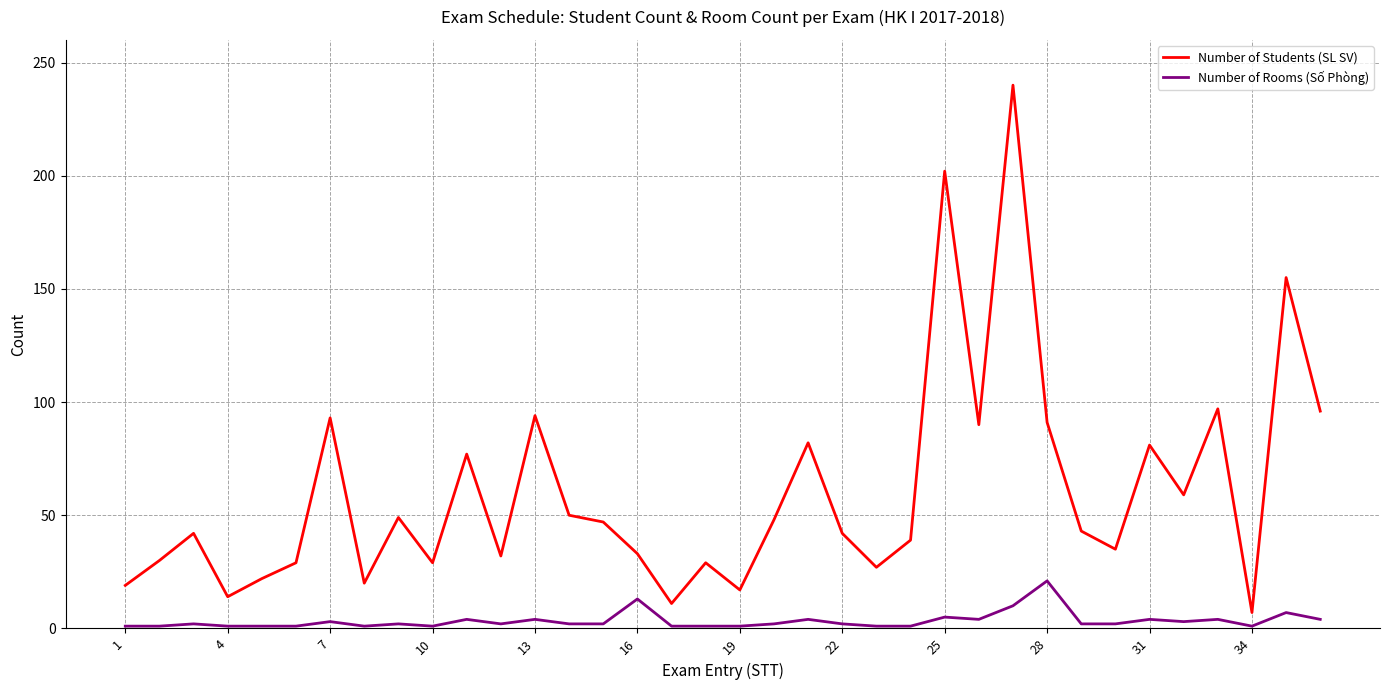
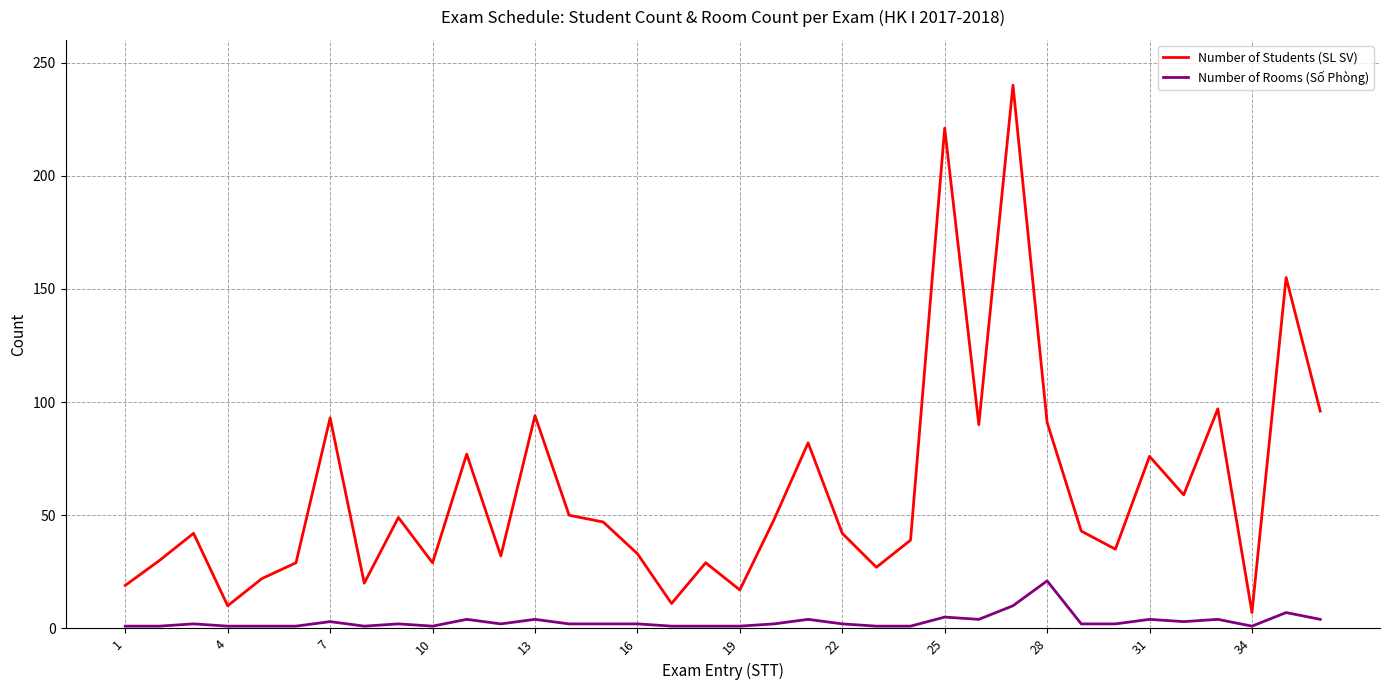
Number of Students (SL SV), 4: 14 -> 10
Number of Rooms (Số Phòng), 16: 13 -> 2
Number of Students (SL SV), 25: 202 -> 221
Number of Students (SL SV), 31: 81 -> 76
